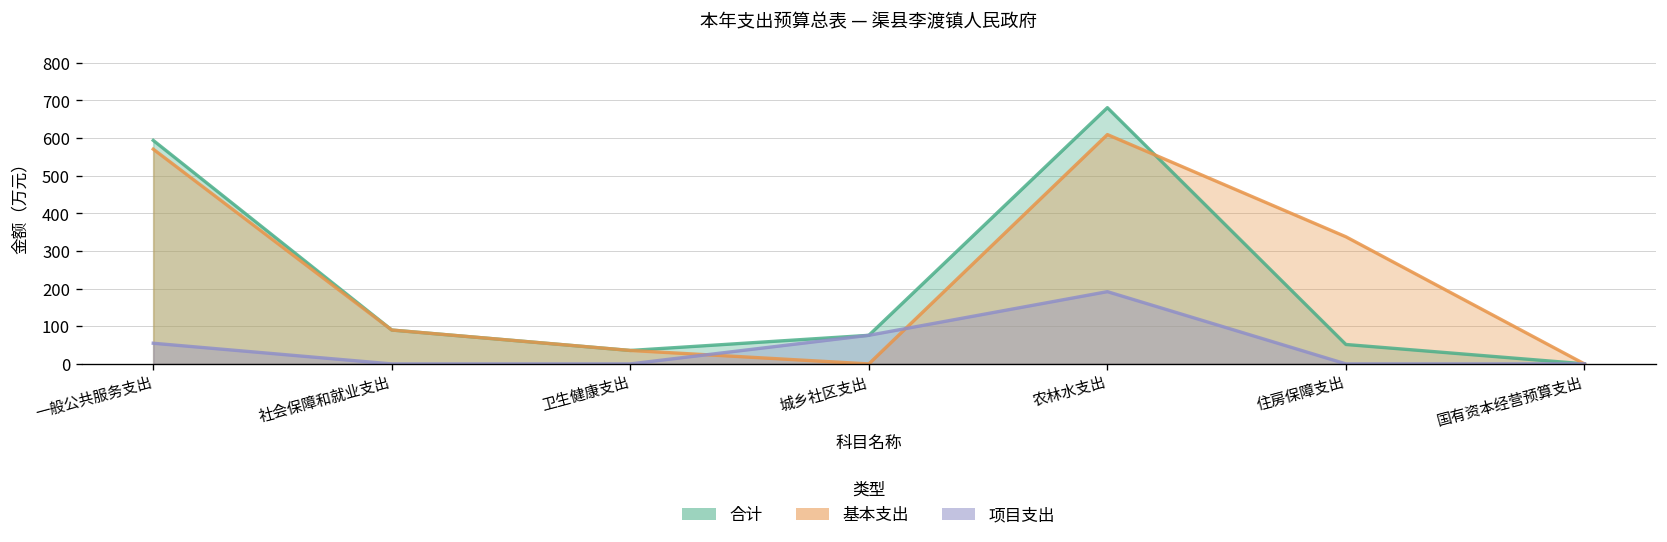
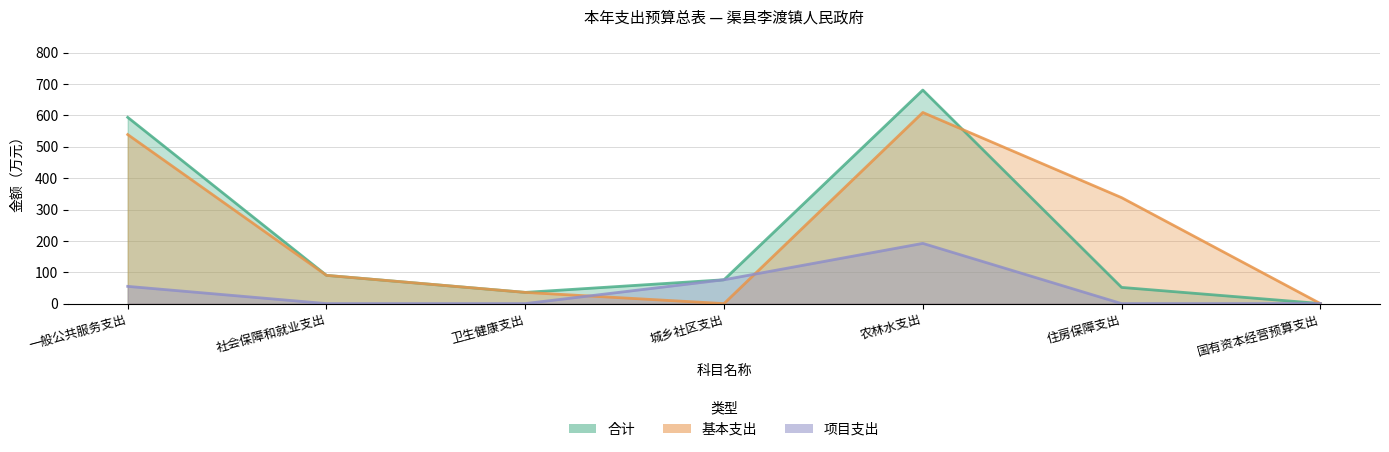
基本支出, 一般公共服务支出: 570 -> 540
